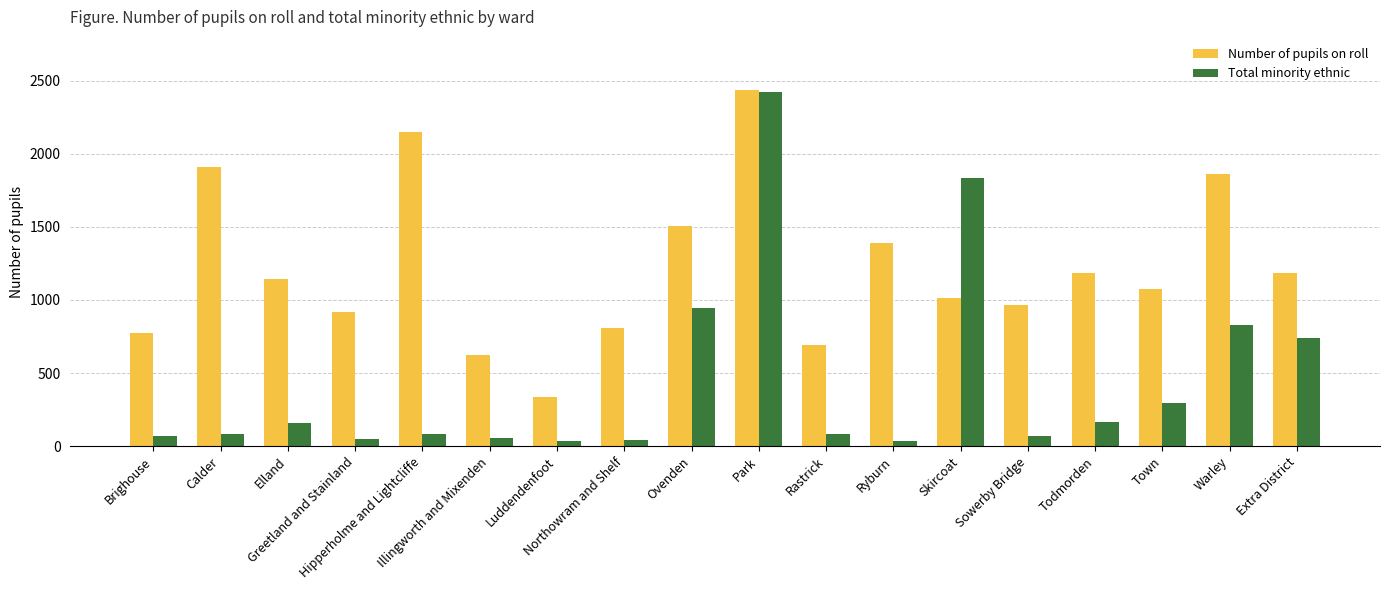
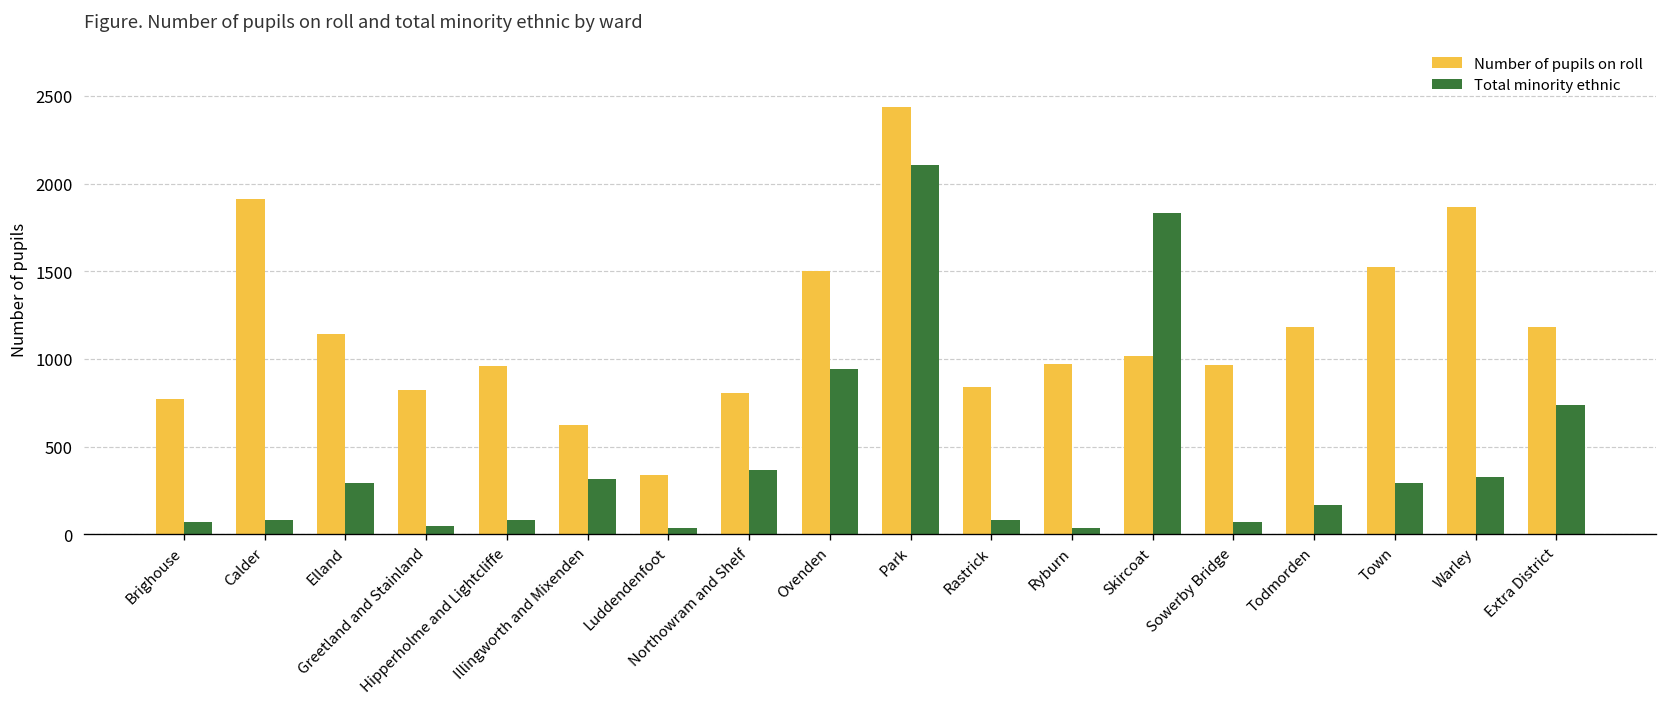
Total minority ethnic, Elland: 160 -> 290
Number of pupils on roll, Greetland and Stainland: 920 -> 820
Number of pupils on roll, Hipperholme and Lightcliffe: 2150 -> 960
Total minority ethnic, Illingworth and Mixenden: 60 -> 310
Total minority ethnic, Northowram and Shelf: 40 -> 370
Total minority ethnic, Park: 2430 -> 2100
Number of pupils on roll, Rastrick: 690 -> 840
Number of pupils on roll, Ryburn: 1390 -> 970
Number of pupils on roll, Town: 1080 -> 1520
Total minority ethnic, Warley: 830 -> 330
